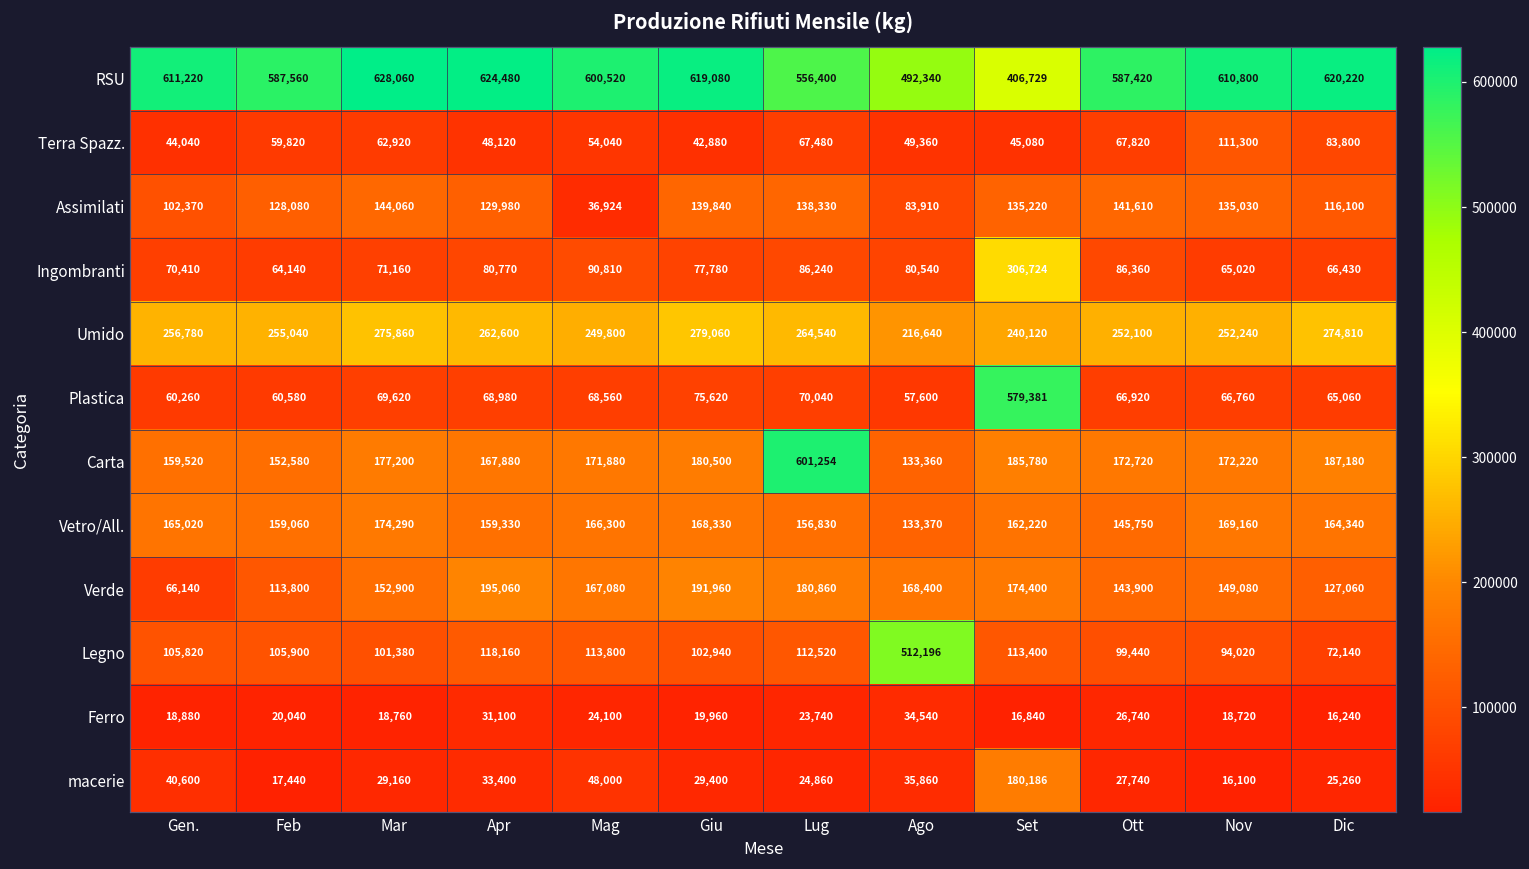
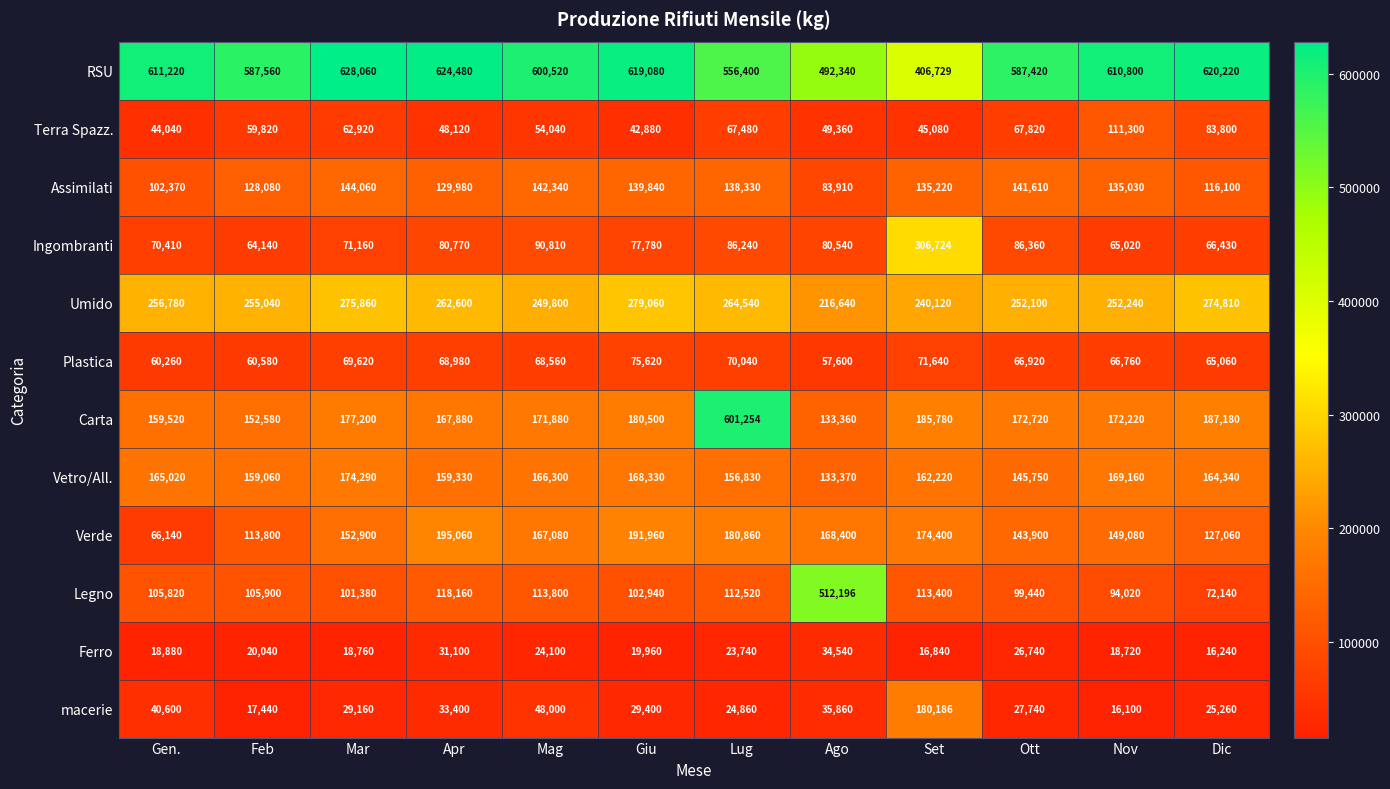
Assimilati, Mag: 36,924 -> 142,340
Plastica, Set: 579,381 -> 71,640
